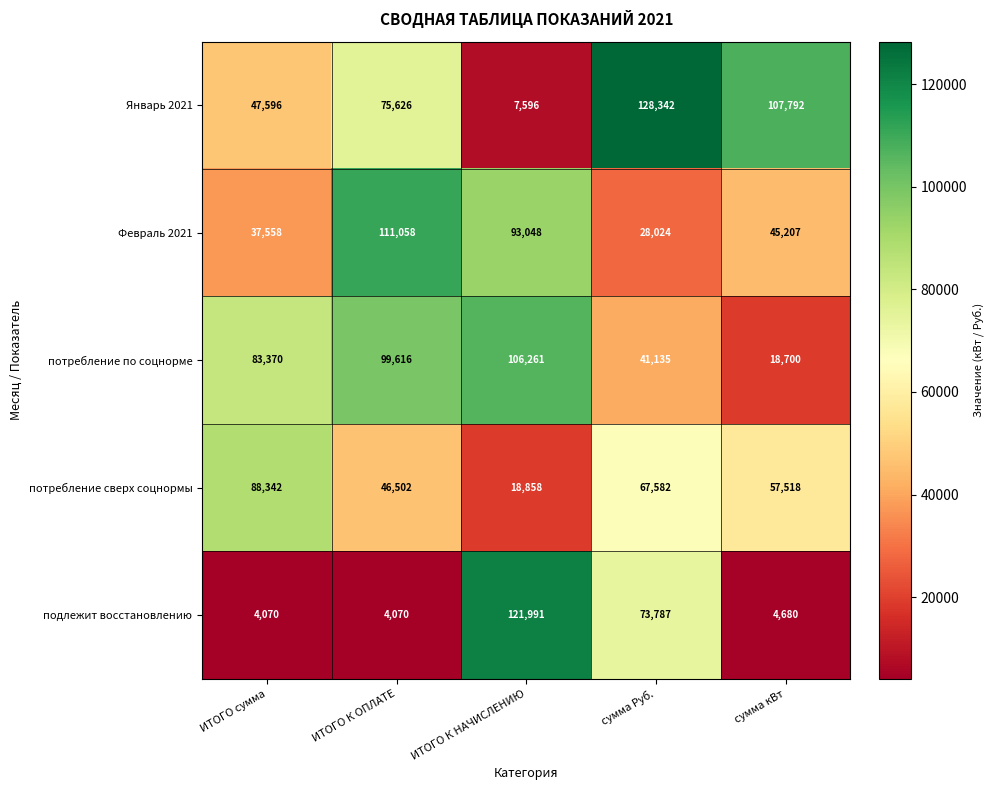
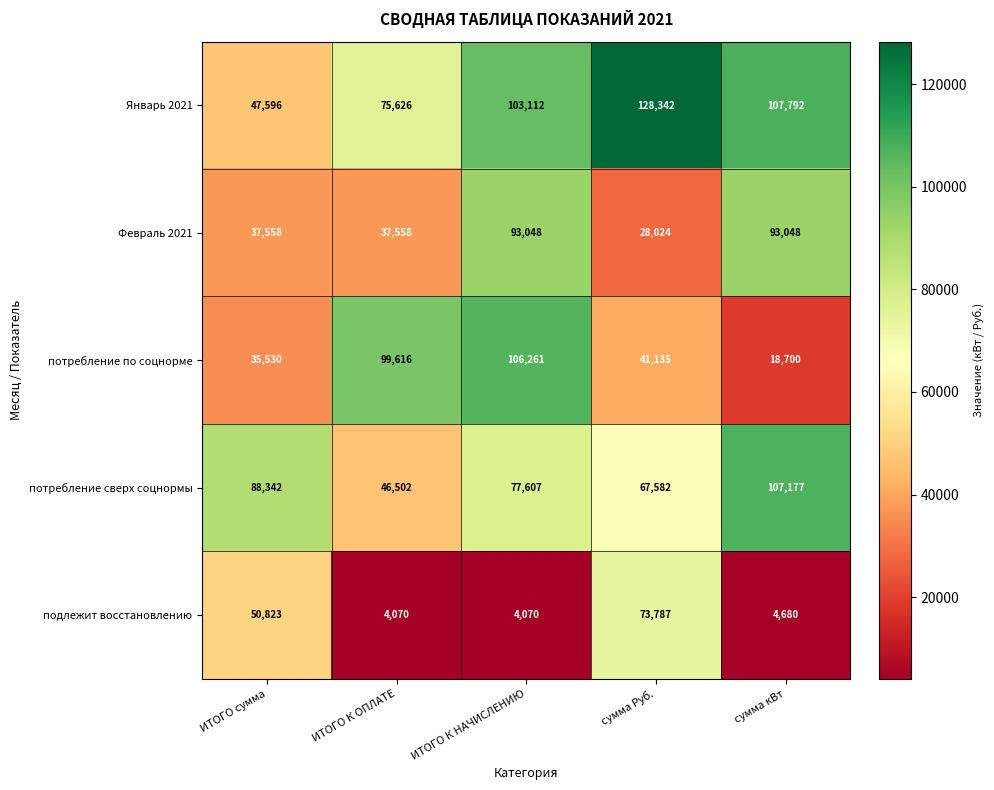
Январь 2021, ИТОГО К НАЧИСЛЕНИЮ: 7,596 -> 103,112
Февраль 2021, ИТОГО К ОПЛАТЕ: 111,058 -> 37,558
Февраль 2021, сумма кВт: 45,207 -> 93,048
потребление по соцнорме, ИТОГО сумма: 83,370 -> 35,530
потребление сверх соцнормы, ИТОГО К НАЧИСЛЕНИЮ: 18,858 -> 77,607
потребление сверх соцнормы, сумма кВт: 57,518 -> 107,177
подлежит восстановлению, ИТОГО сумма: 4,070 -> 50,823
подлежит восстановлению, ИТОГО К НАЧИСЛЕНИЮ: 121,991 -> 4,070
